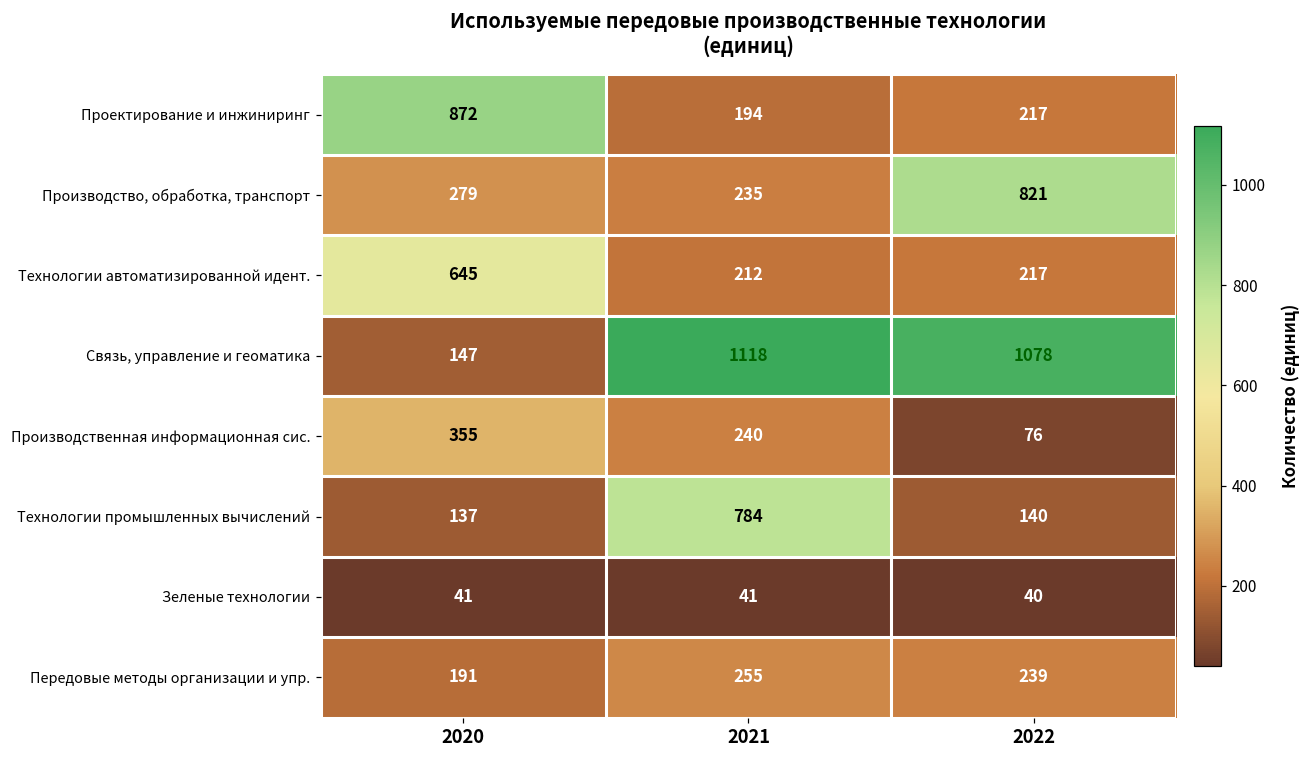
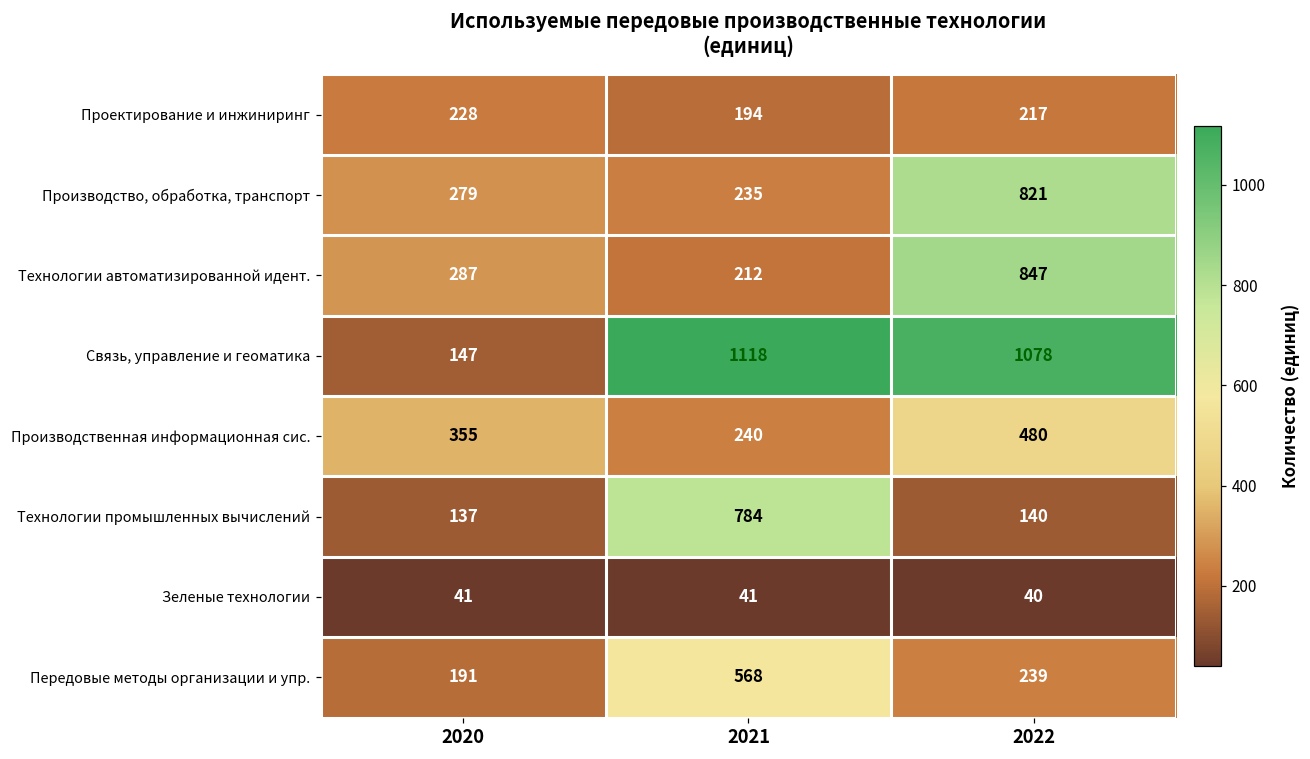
Проектирование и инжиниринг, 2020: 872 -> 228
Технологии автоматизированной идент., 2020: 645 -> 287
Технологии автоматизированной идент., 2022: 217 -> 847
Производственная информационная сис., 2022: 76 -> 480
Передовые методы организации и упр., 2021: 255 -> 568
